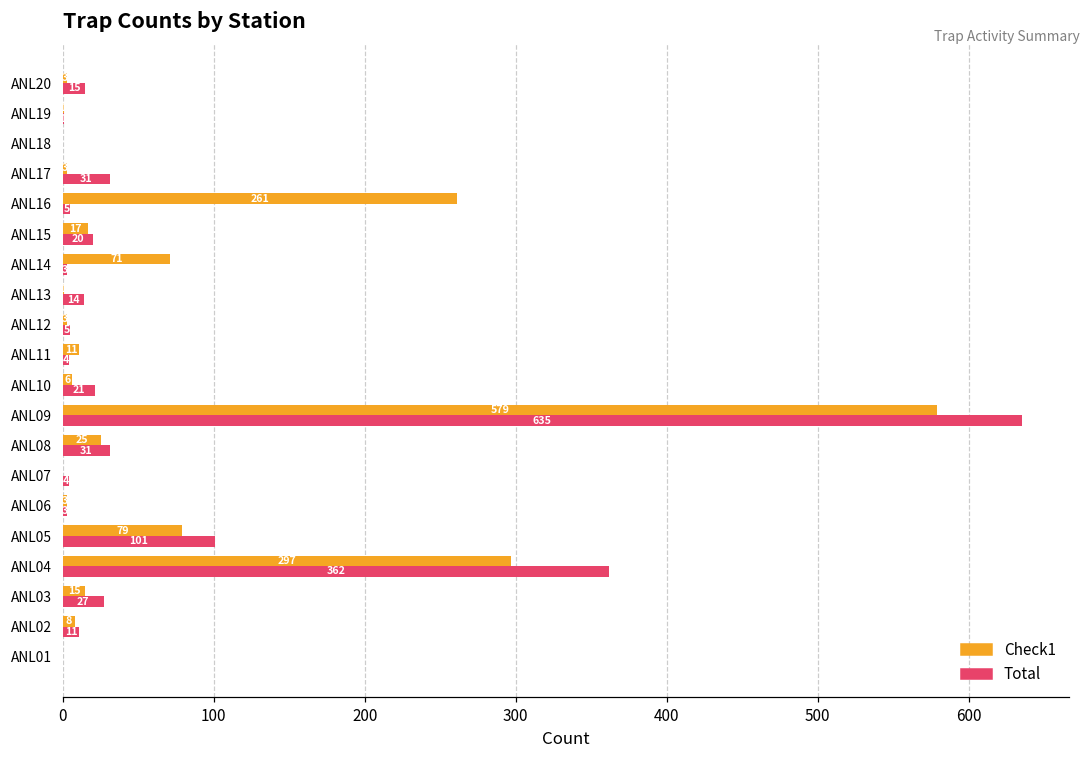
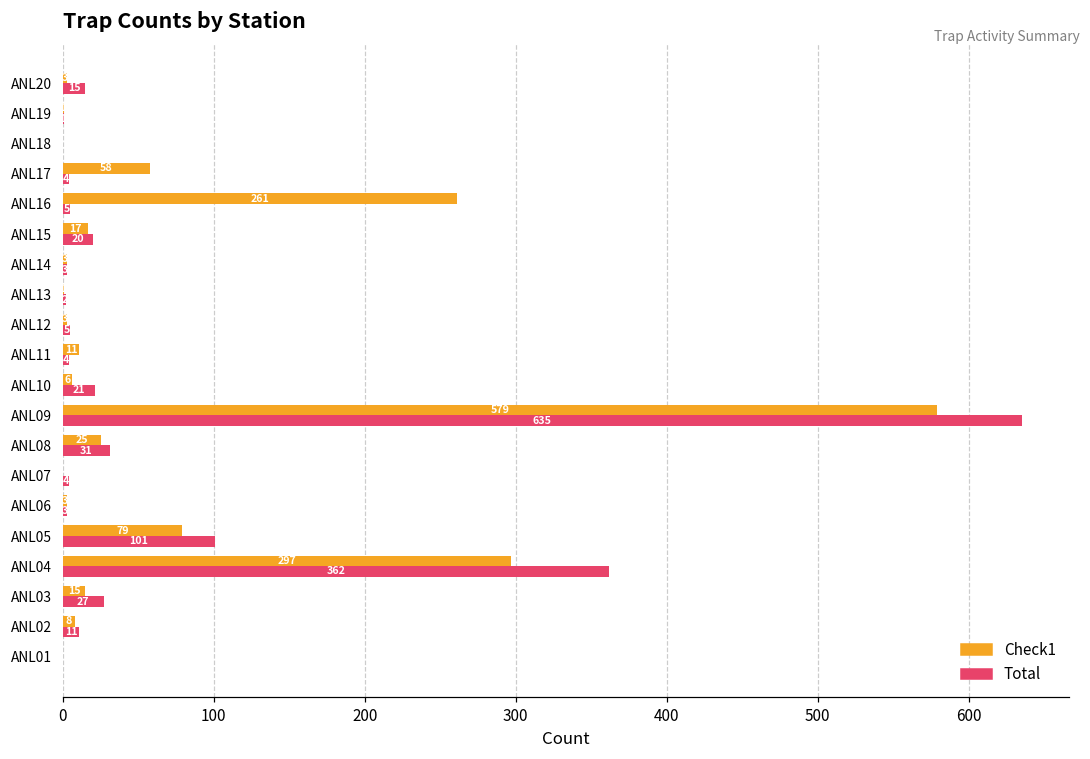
Check1, ANL17: 3 -> 58
Total, ANL17: 31 -> 4
Check1, ANL14: 71 -> 3
Total, ANL13: 14 -> 2
